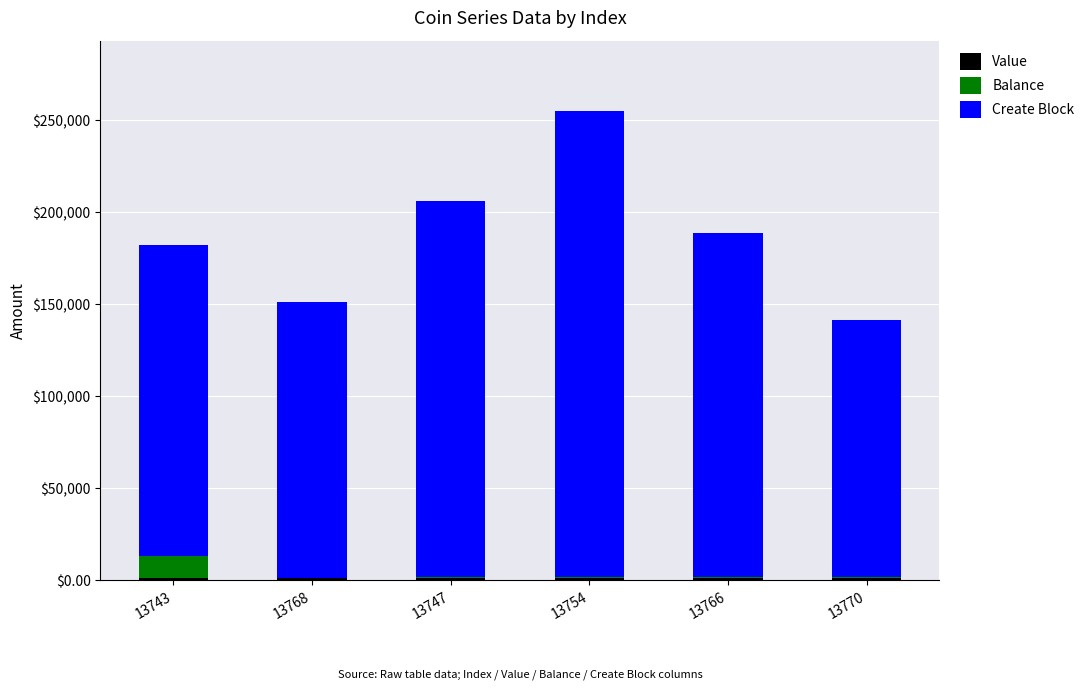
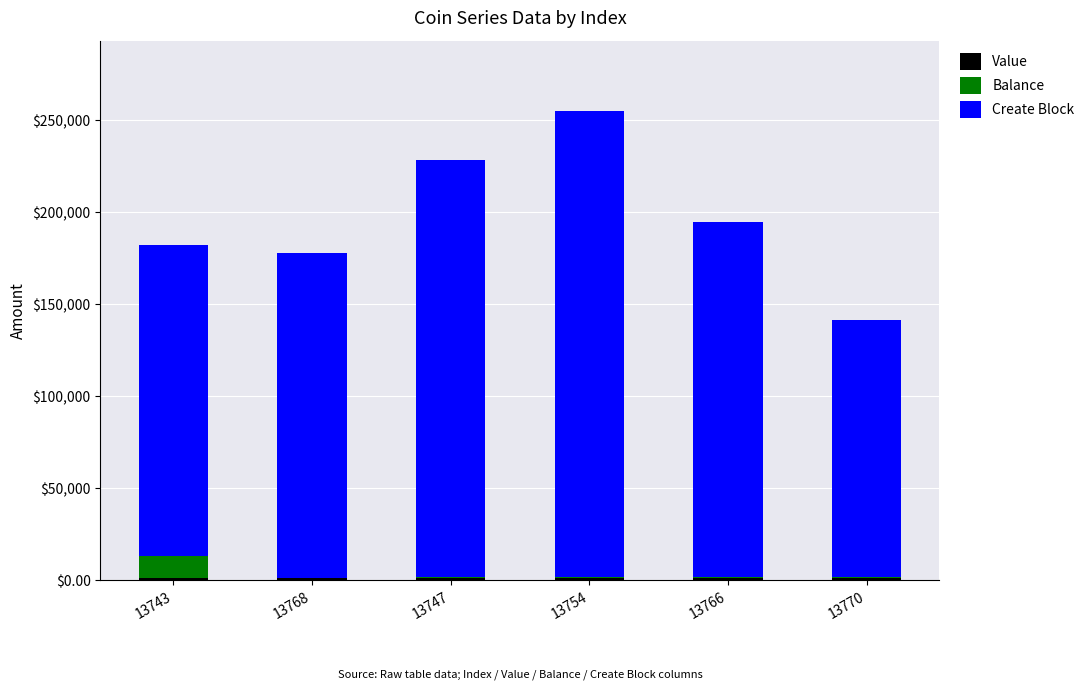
Create Block, 13768: $150,000 -> $177,000
Create Block, 13747: $204,000 -> $226,000
Create Block, 13766: $187,000 -> $193,000
